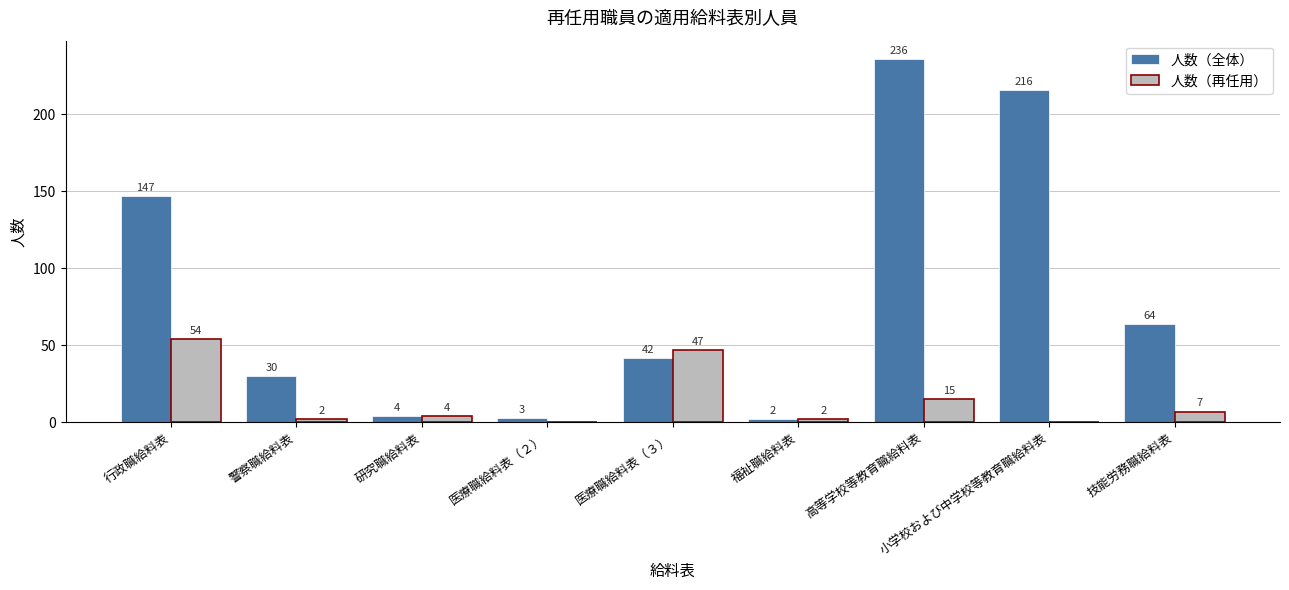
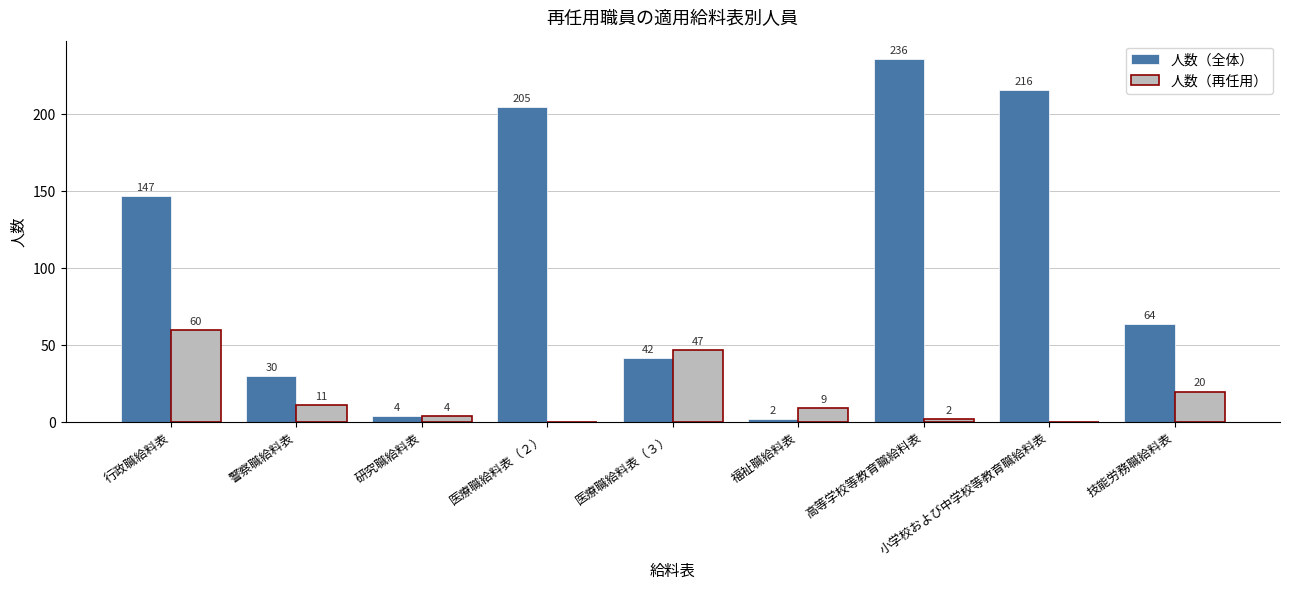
人数（再任用）, 行政職給料表: 54 -> 60
人数（再任用）, 警察職給料表: 2 -> 11
人数（全体）, 医療職給料表（２）: 3 -> 205
人数（再任用）, 福祉職給料表: 2 -> 9
人数（再任用）, 高等学校等教育職給料表: 15 -> 2
人数（再任用）, 技能労務職給料表: 7 -> 20
